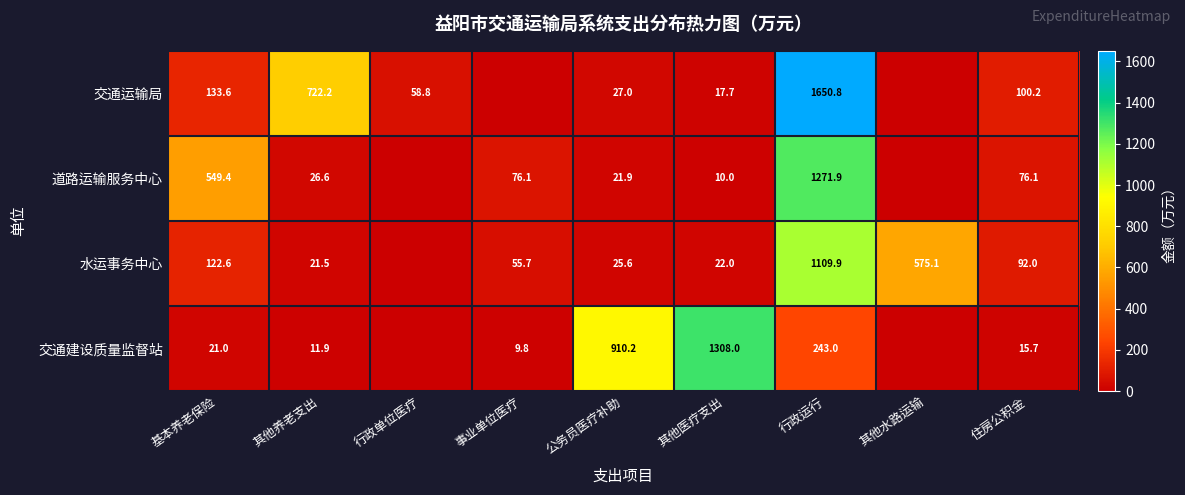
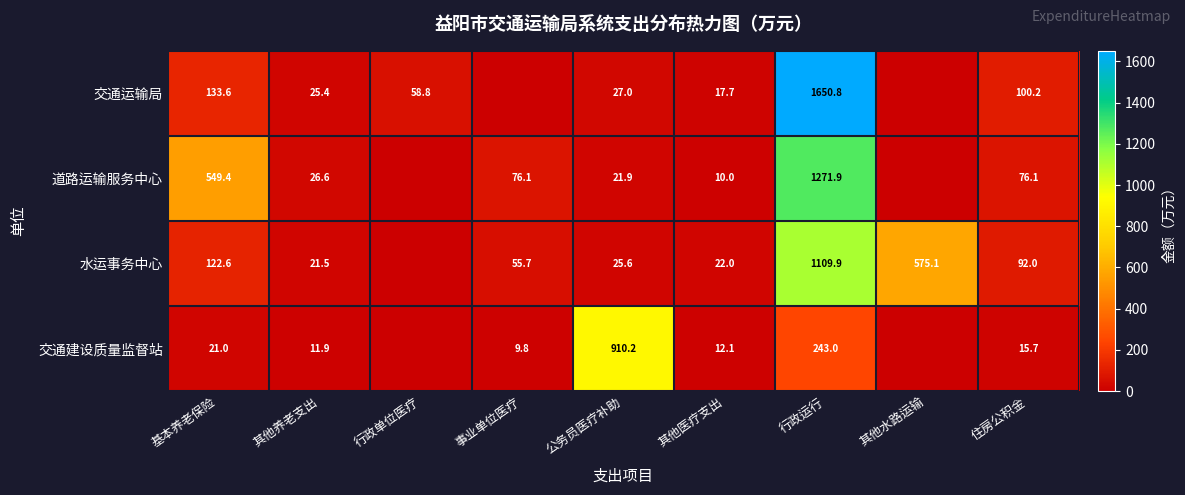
交通运输局, 其他养老支出: 722.2 -> 25.4
交通建设质量监督站, 其他医疗支出: 1308.0 -> 12.1
